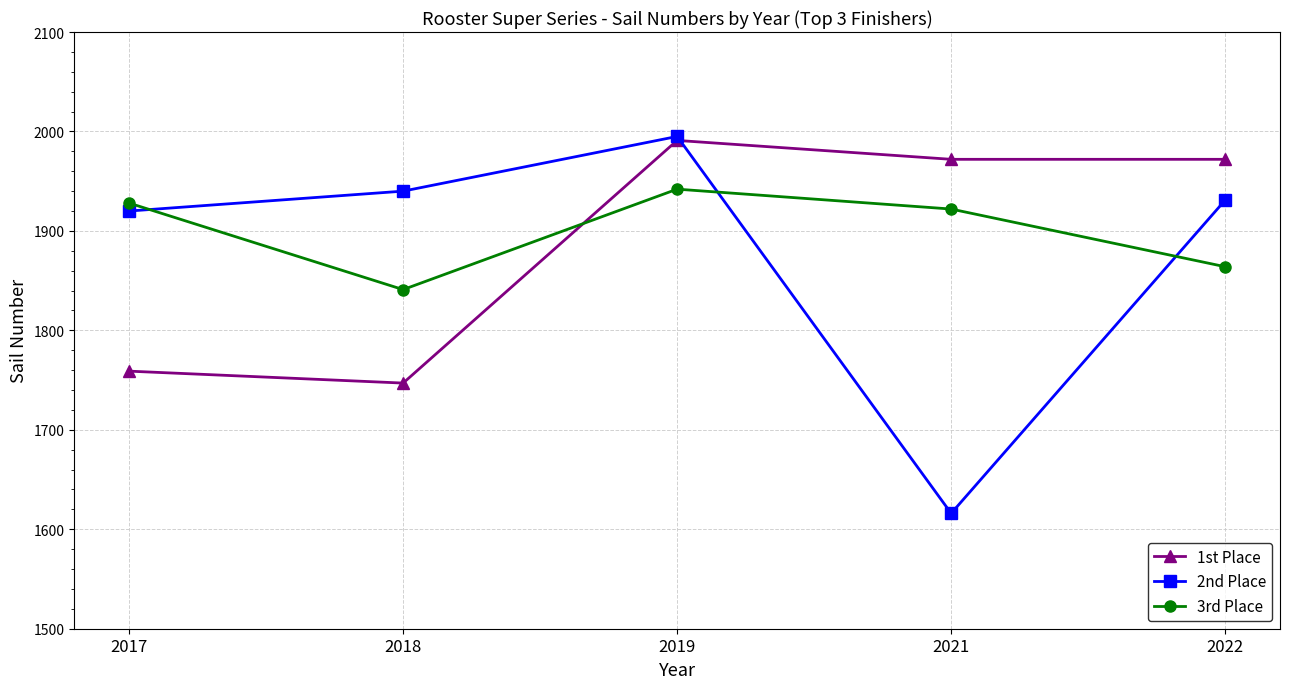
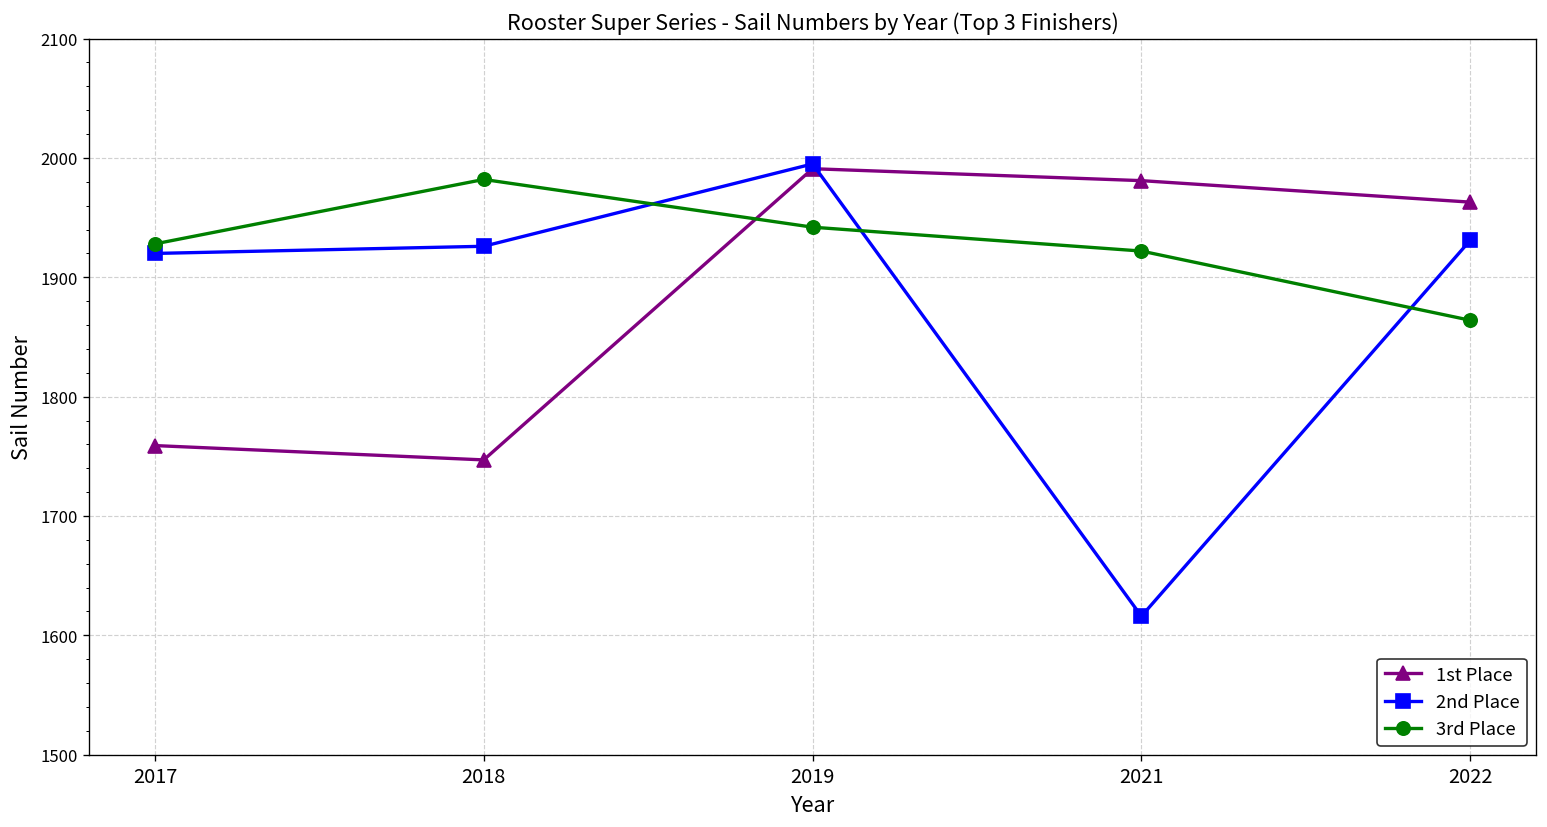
2nd Place, 2018: 1940 -> 1930
3rd Place, 2018: 1840 -> 1980
1st Place, 2021: 1970 -> 1980
1st Place, 2022: 1970 -> 1960
